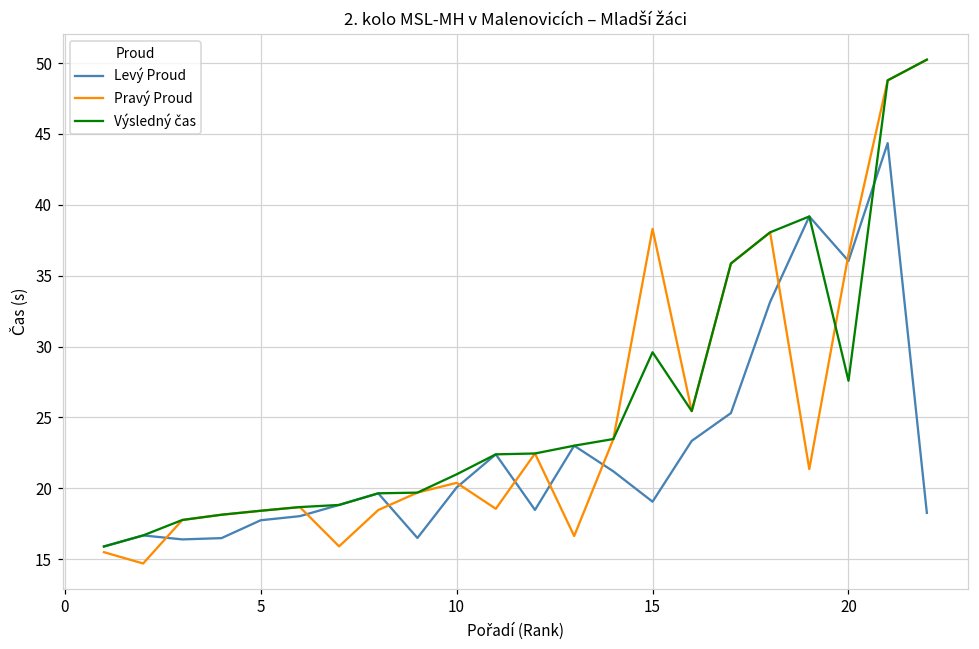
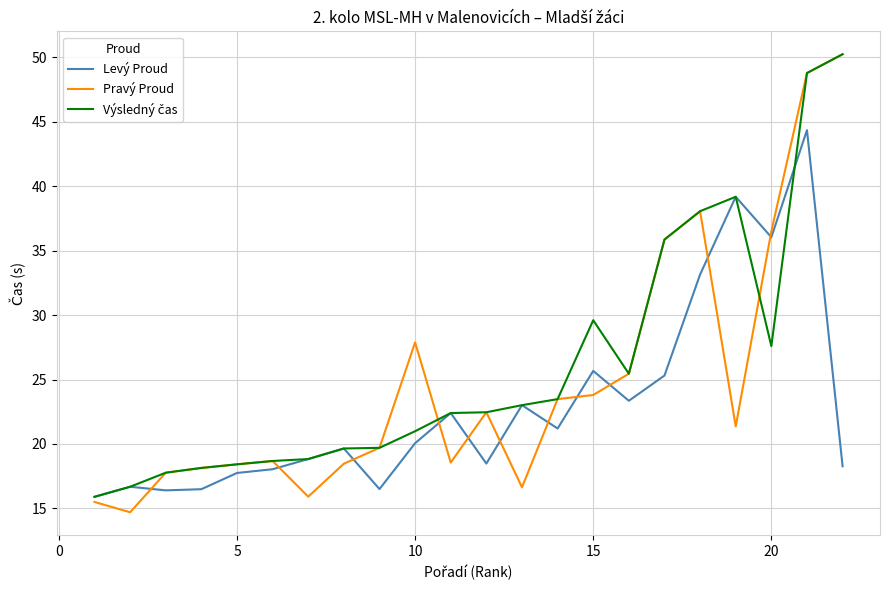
Pravý Proud, 10: 20.4 -> 27.9
Levý Proud, 15: 19.1 -> 25.7
Pravý Proud, 15: 38.3 -> 23.8
